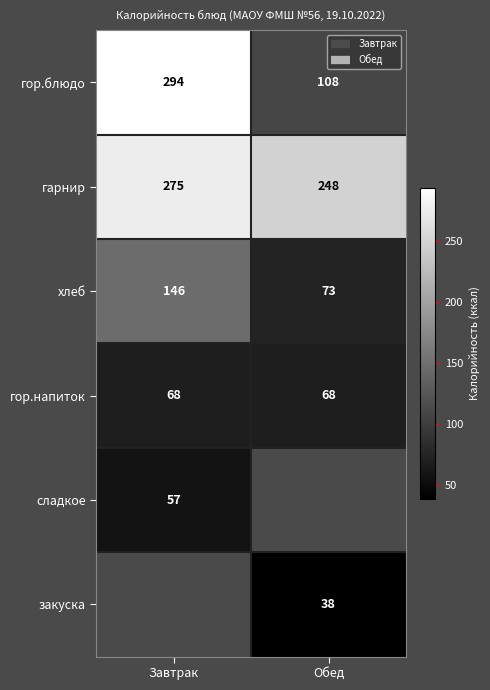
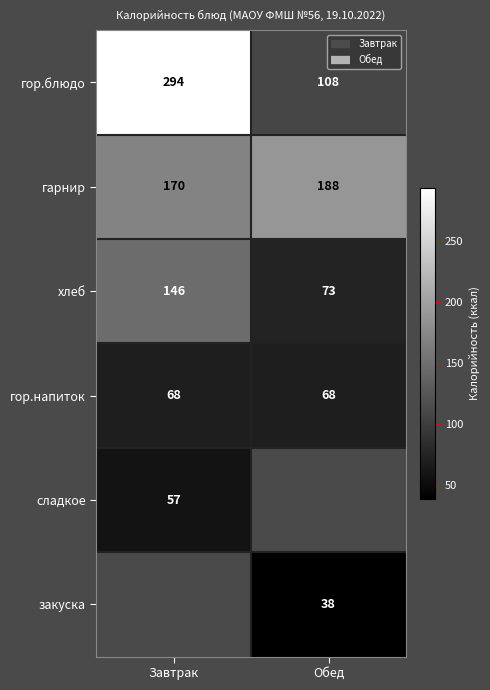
гарнир, Завтрак: 275 -> 170
гарнир, Обед: 248 -> 188
